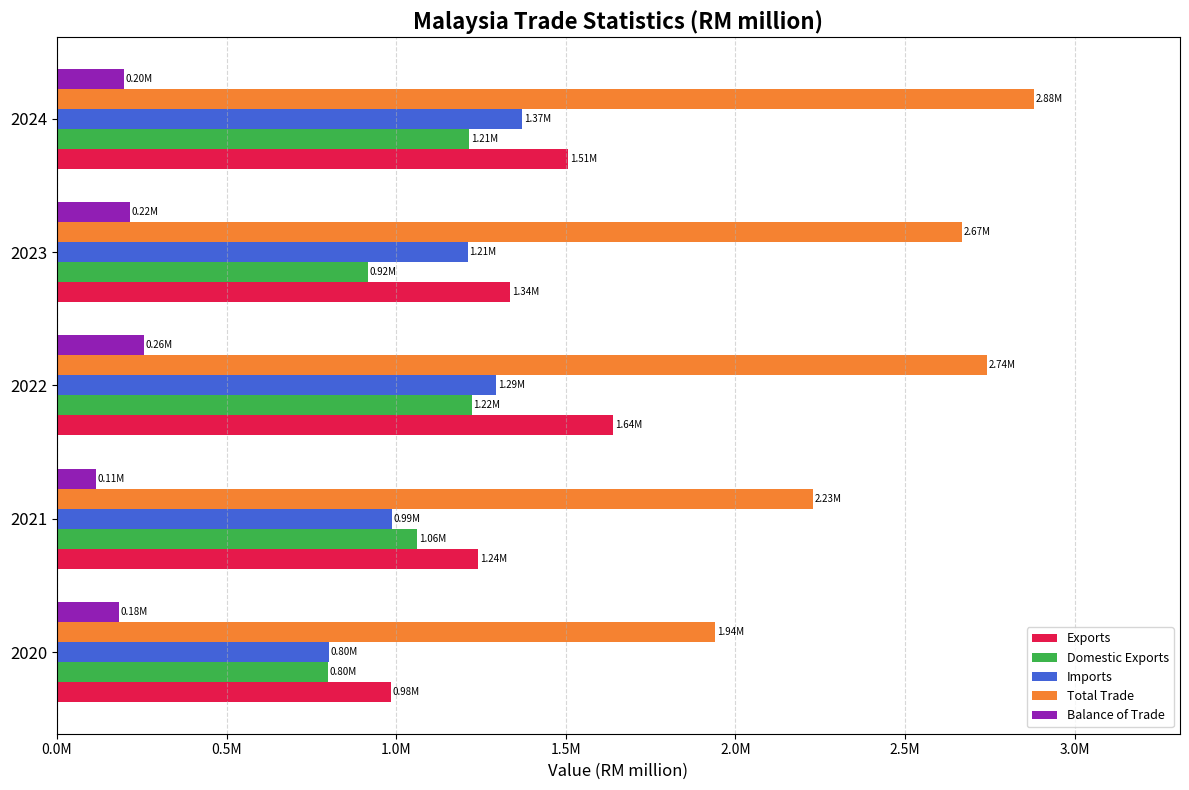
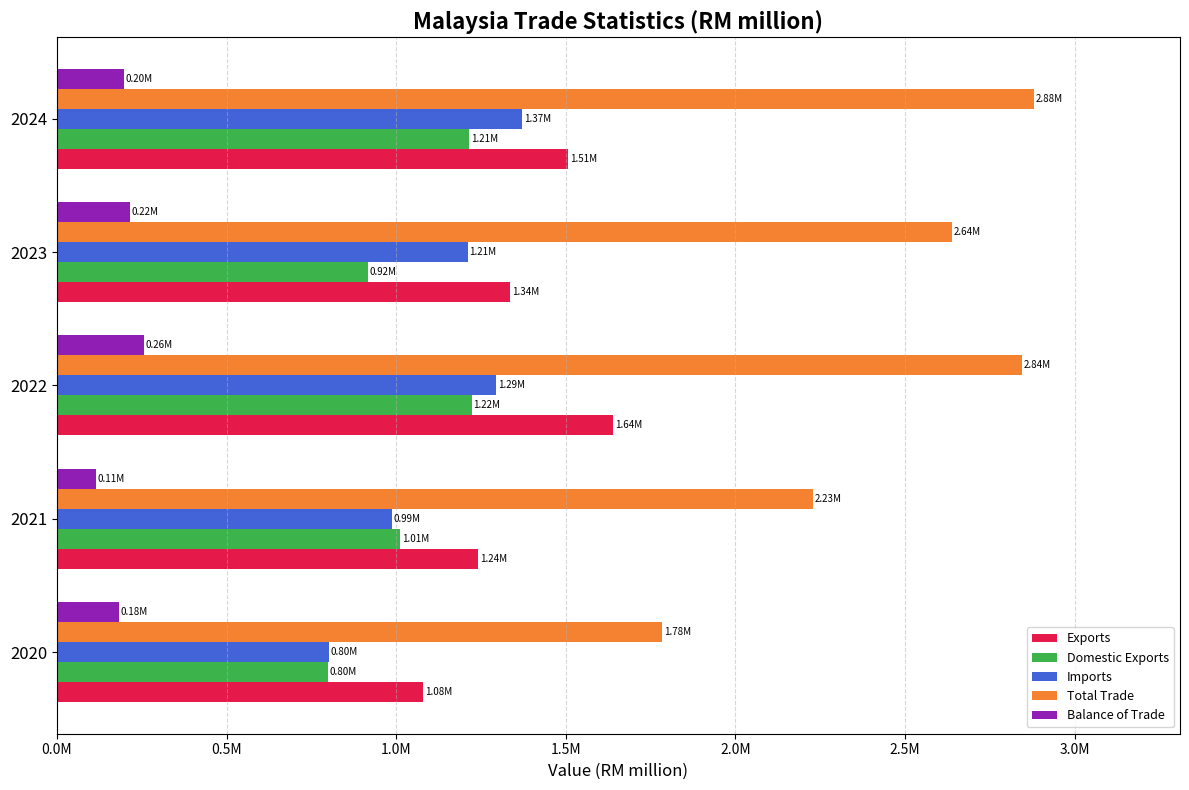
Total Trade, 2023: 2.67M -> 2.64M
Total Trade, 2022: 2.74M -> 2.84M
Domestic Exports, 2021: 1.06M -> 1.01M
Total Trade, 2020: 1.94M -> 1.78M
Exports, 2020: 0.98M -> 1.08M
